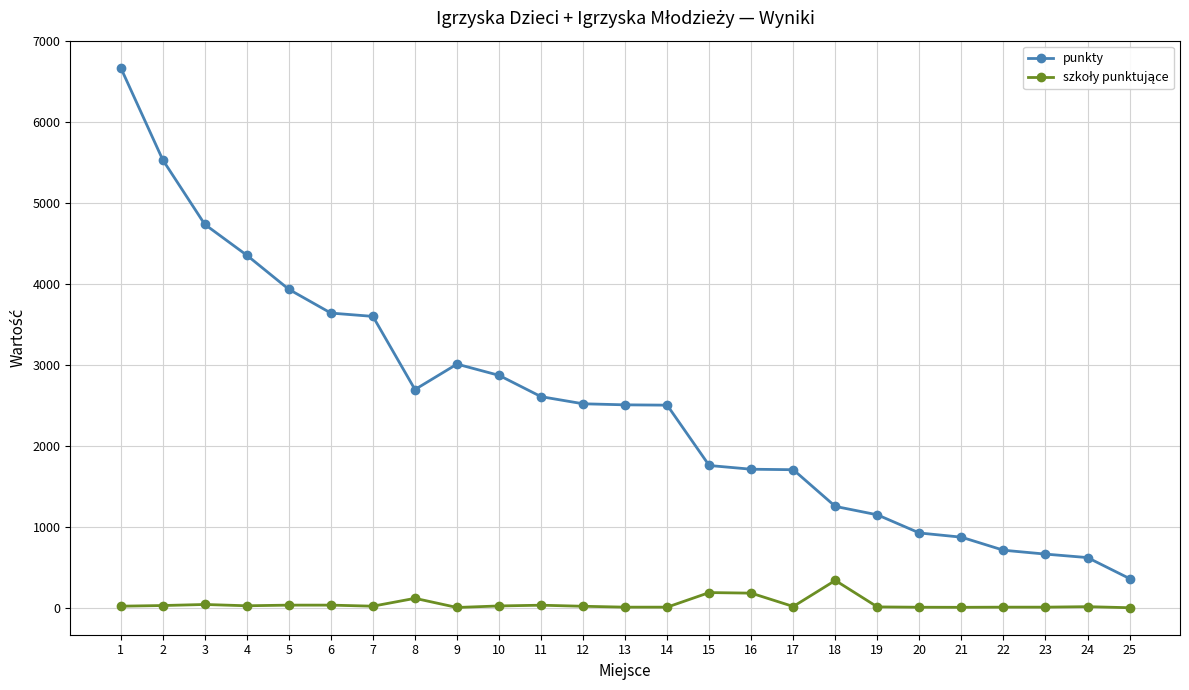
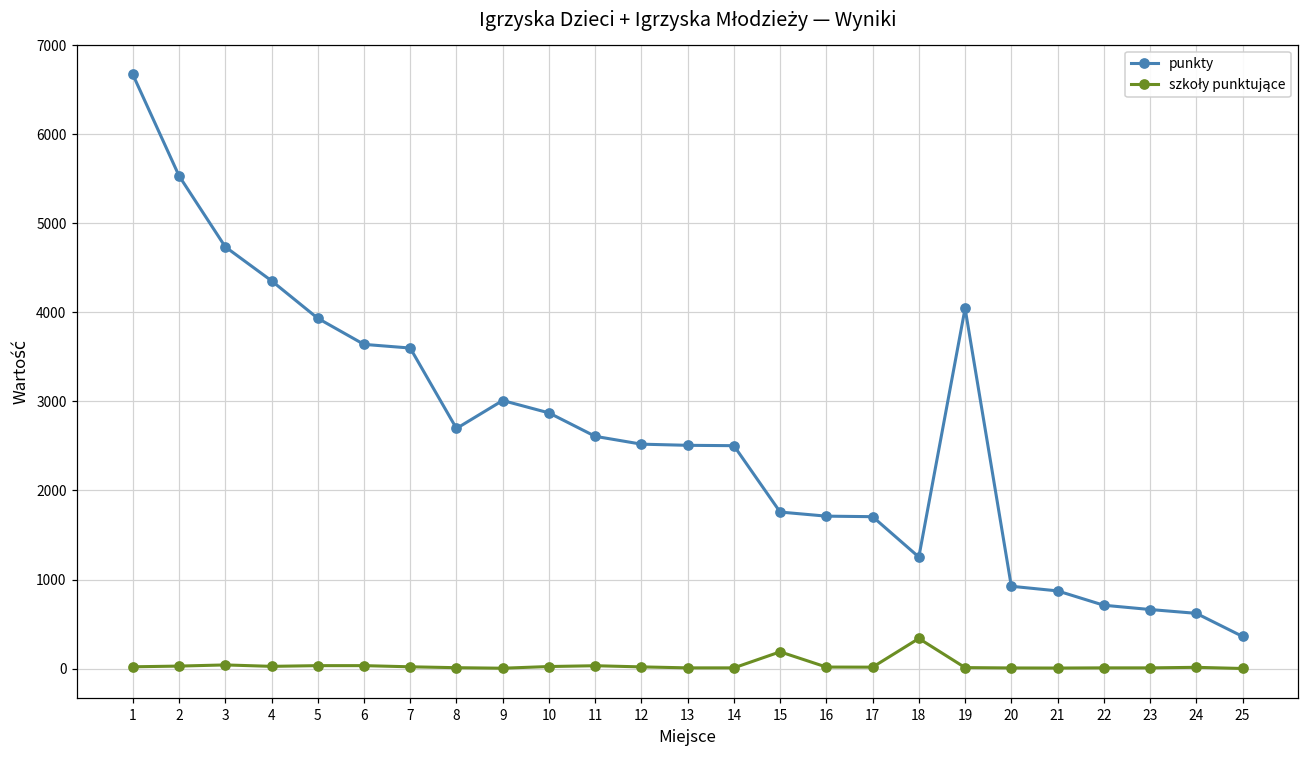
szkoły punktujące, 8: 100 -> 0
szkoły punktujące, 16: 200 -> 0
punkty, 19: 1100 -> 4000
